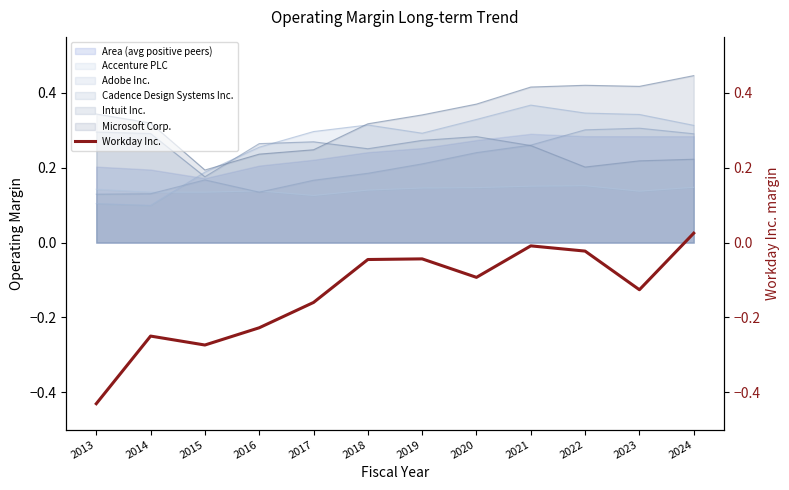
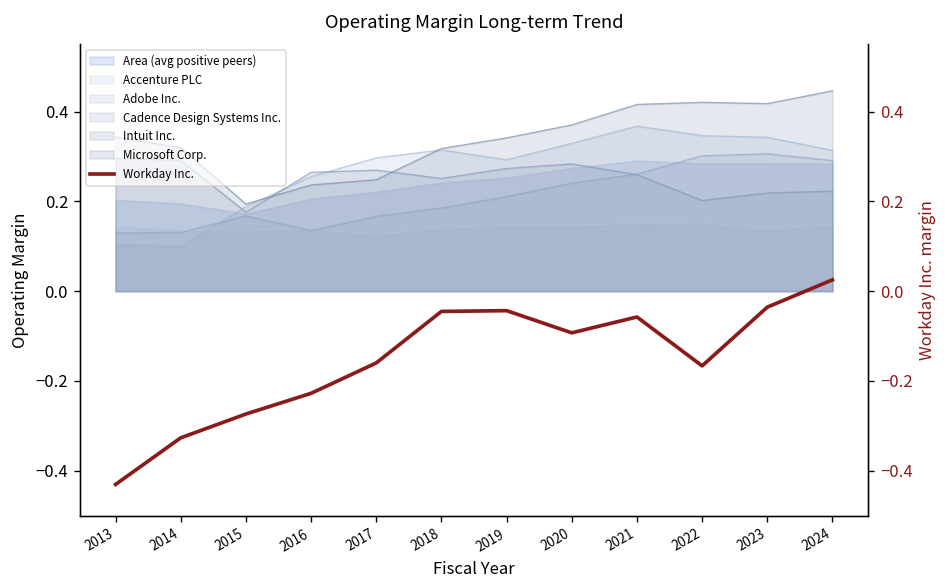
Workday Inc., 2014: -0.25 -> -0.33
Workday Inc., 2021: -0.01 -> -0.06
Workday Inc., 2022: -0.02 -> -0.17
Workday Inc., 2023: -0.13 -> -0.04
